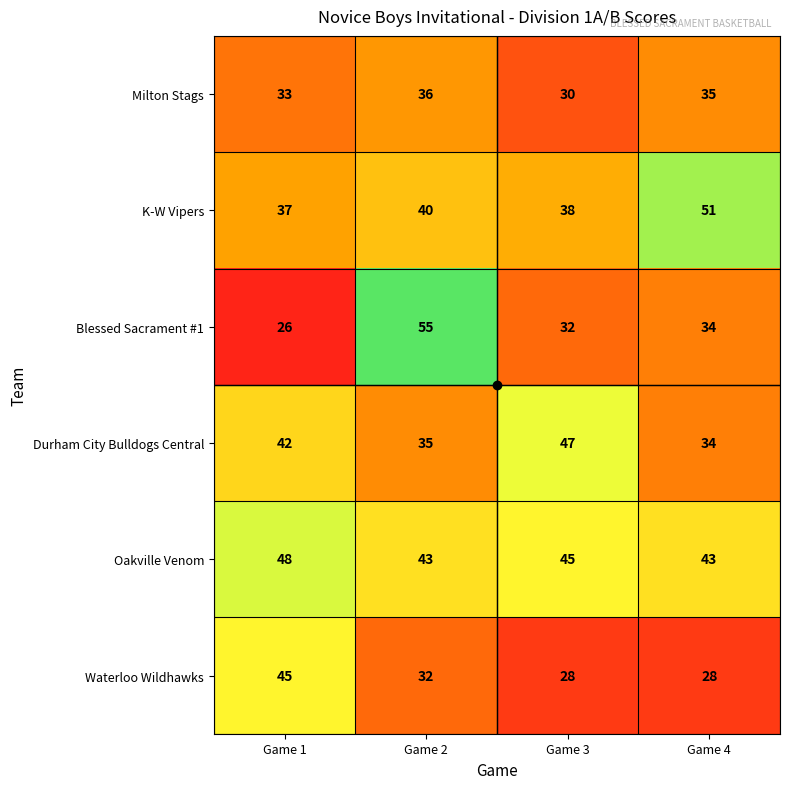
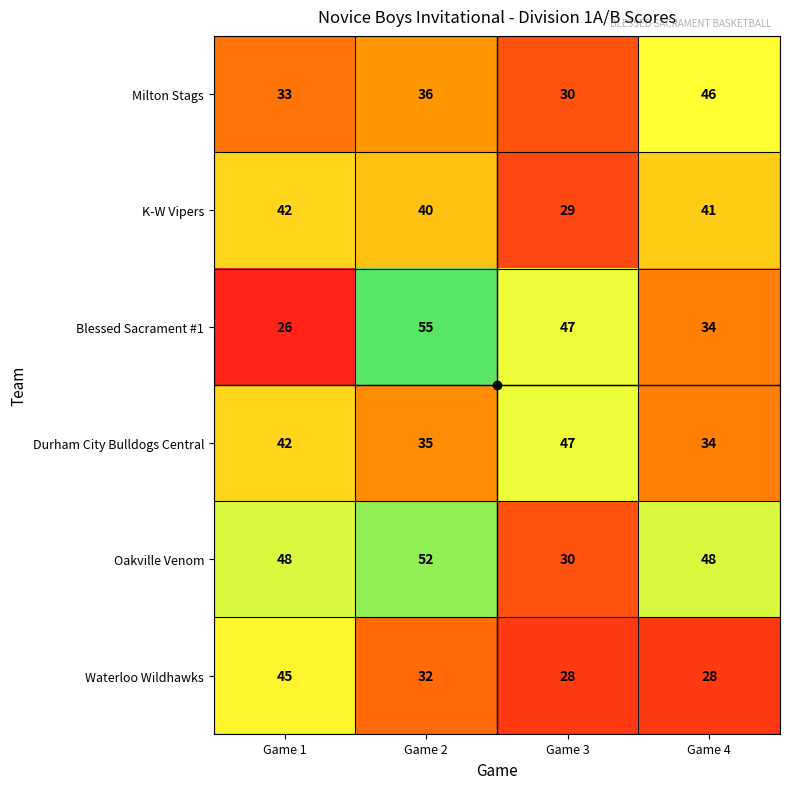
Milton Stags, Game 4: 35 -> 46
K-W Vipers, Game 1: 37 -> 42
K-W Vipers, Game 3: 38 -> 29
K-W Vipers, Game 4: 51 -> 41
Blessed Sacrament #1, Game 3: 32 -> 47
Oakville Venom, Game 2: 43 -> 52
Oakville Venom, Game 3: 45 -> 30
Oakville Venom, Game 4: 43 -> 48
